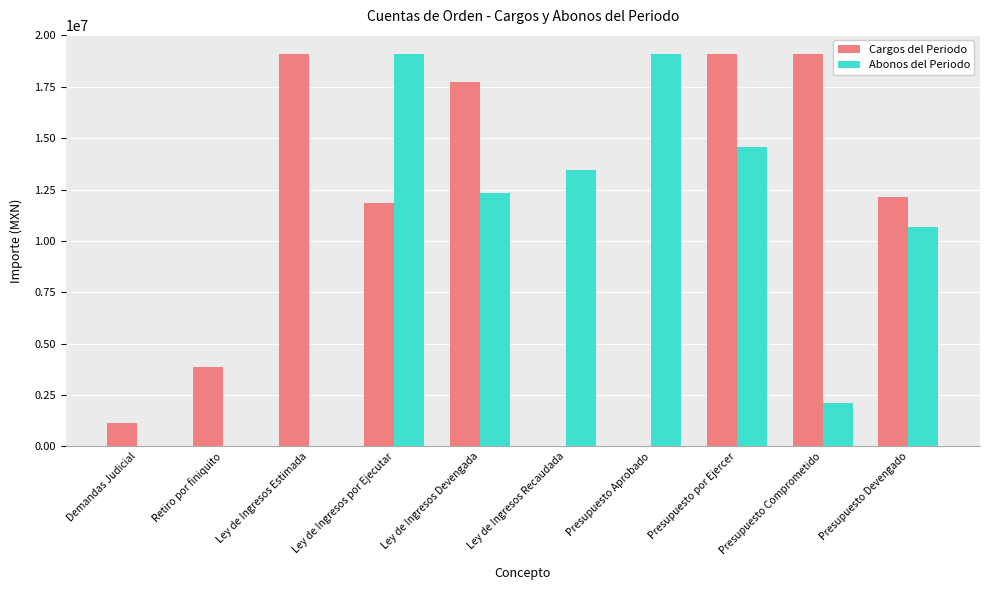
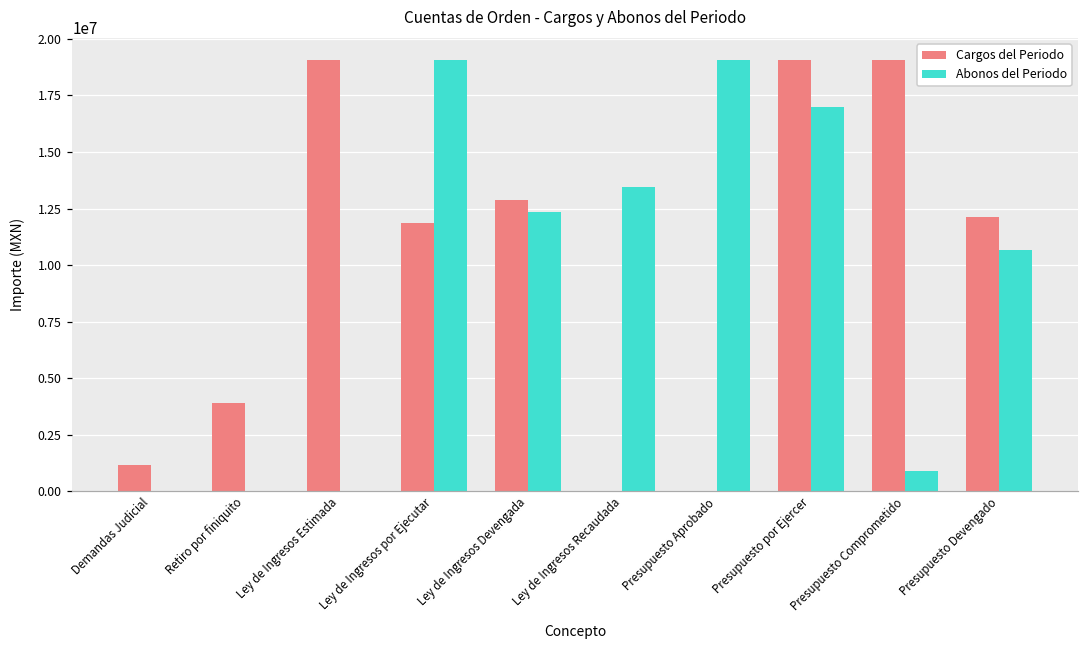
Cargos del Periodo, Ley de Ingresos Devengada: 17700000 -> 12900000
Abonos del Periodo, Presupuesto por Ejercer: 14600000 -> 17000000
Abonos del Periodo, Presupuesto Comprometido: 2100000 -> 900000
